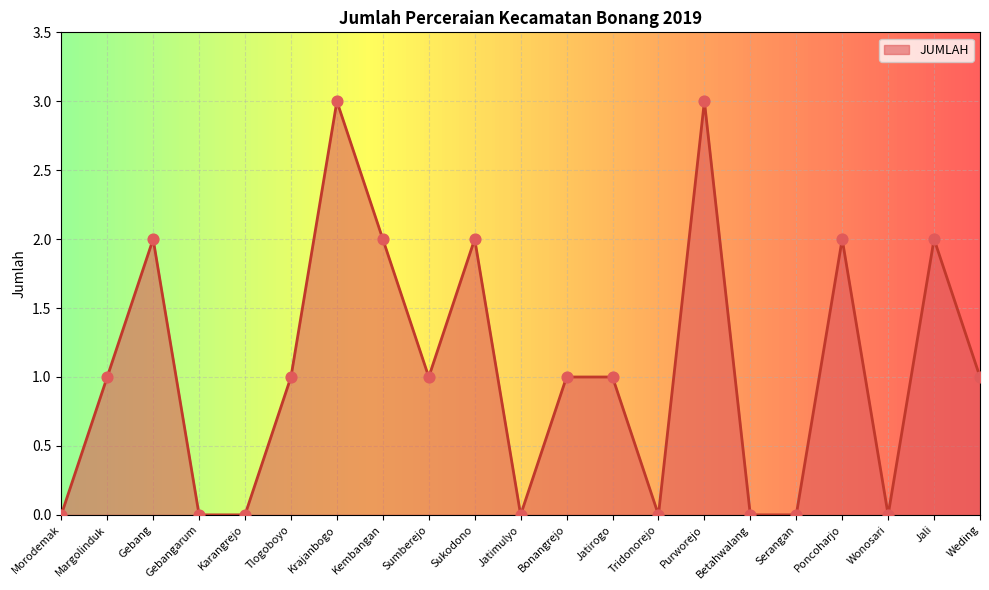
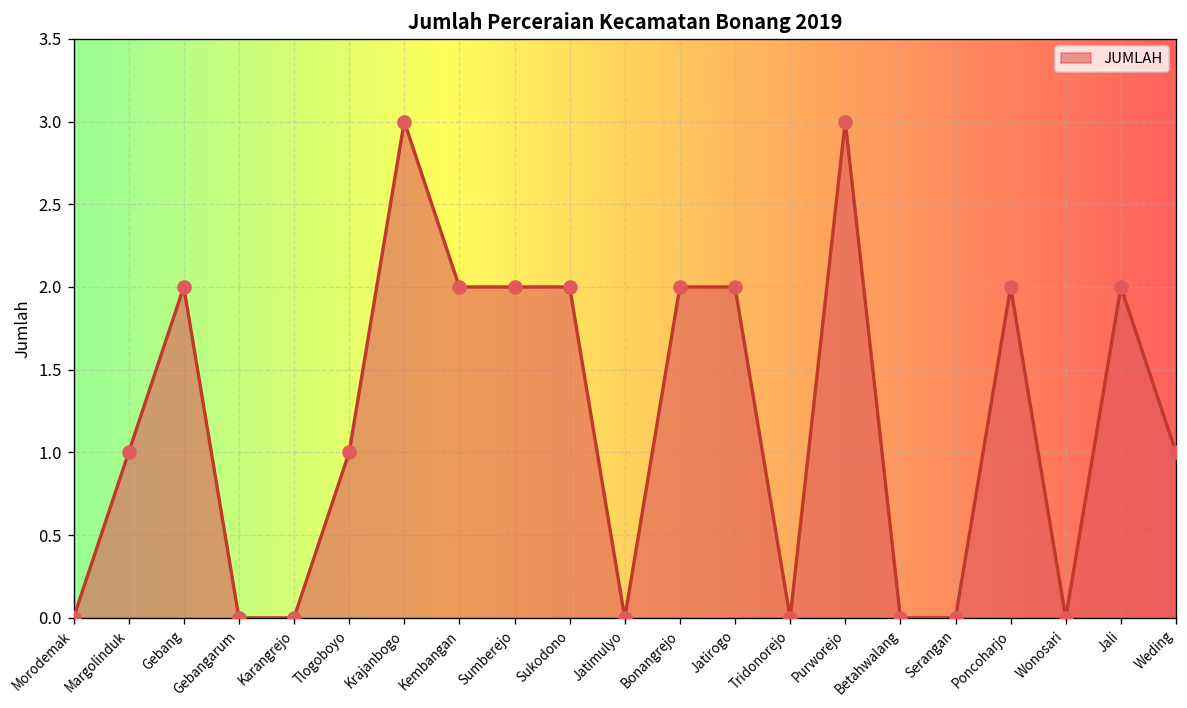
Sumberejo: 1 -> 2
Bonangrejo: 1 -> 2
Jatirogo: 1 -> 2
